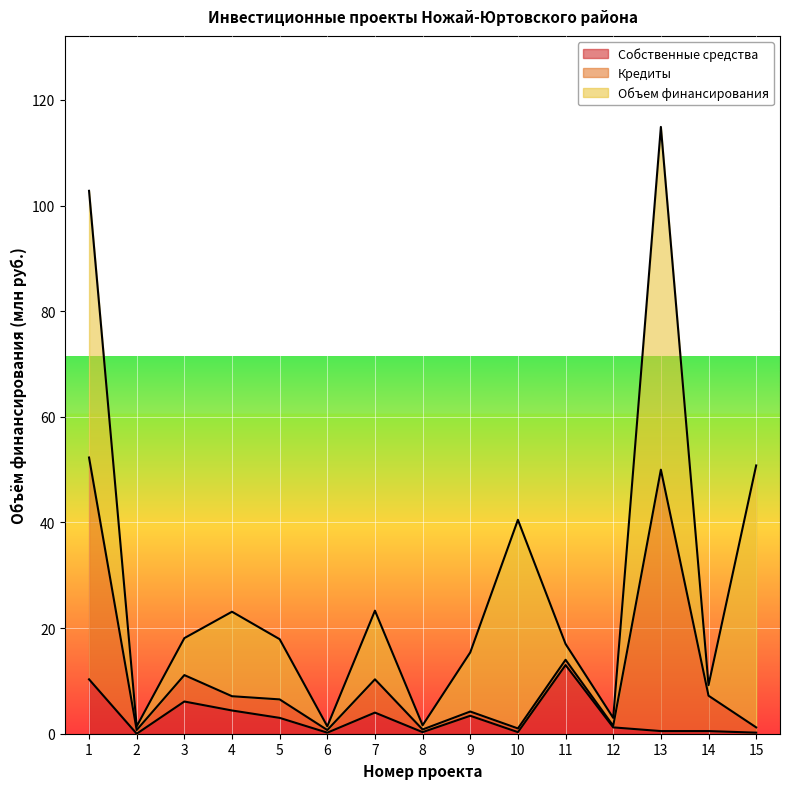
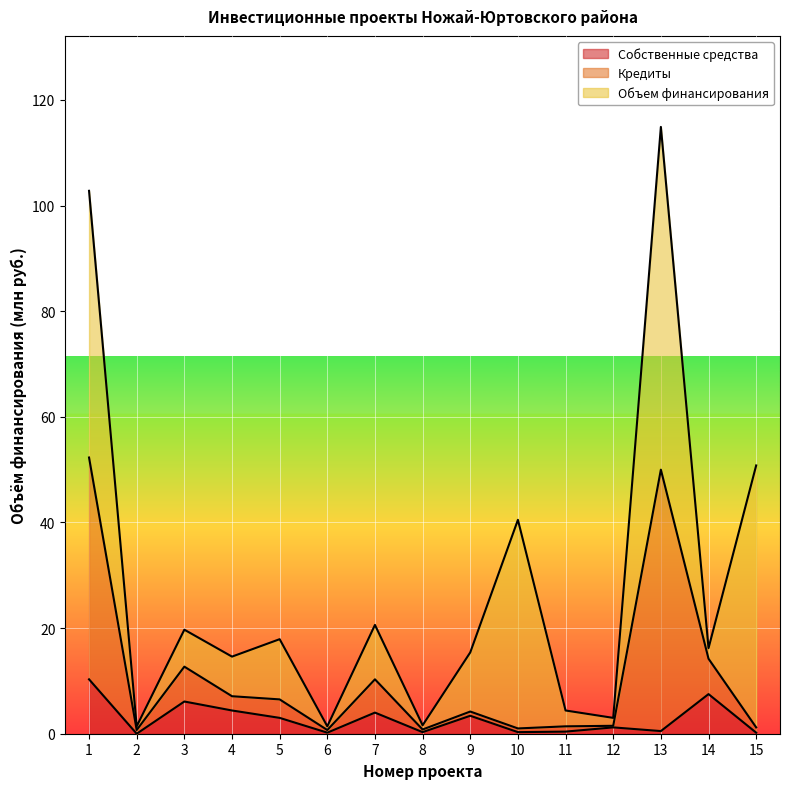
Кредиты, 3: 5 -> 7
Объем финансирования, 4: 16 -> 8
Объем финансирования, 7: 13 -> 10
Собственные средства, 11: 13 -> 0
Собственные средства, 14: 1 -> 8
